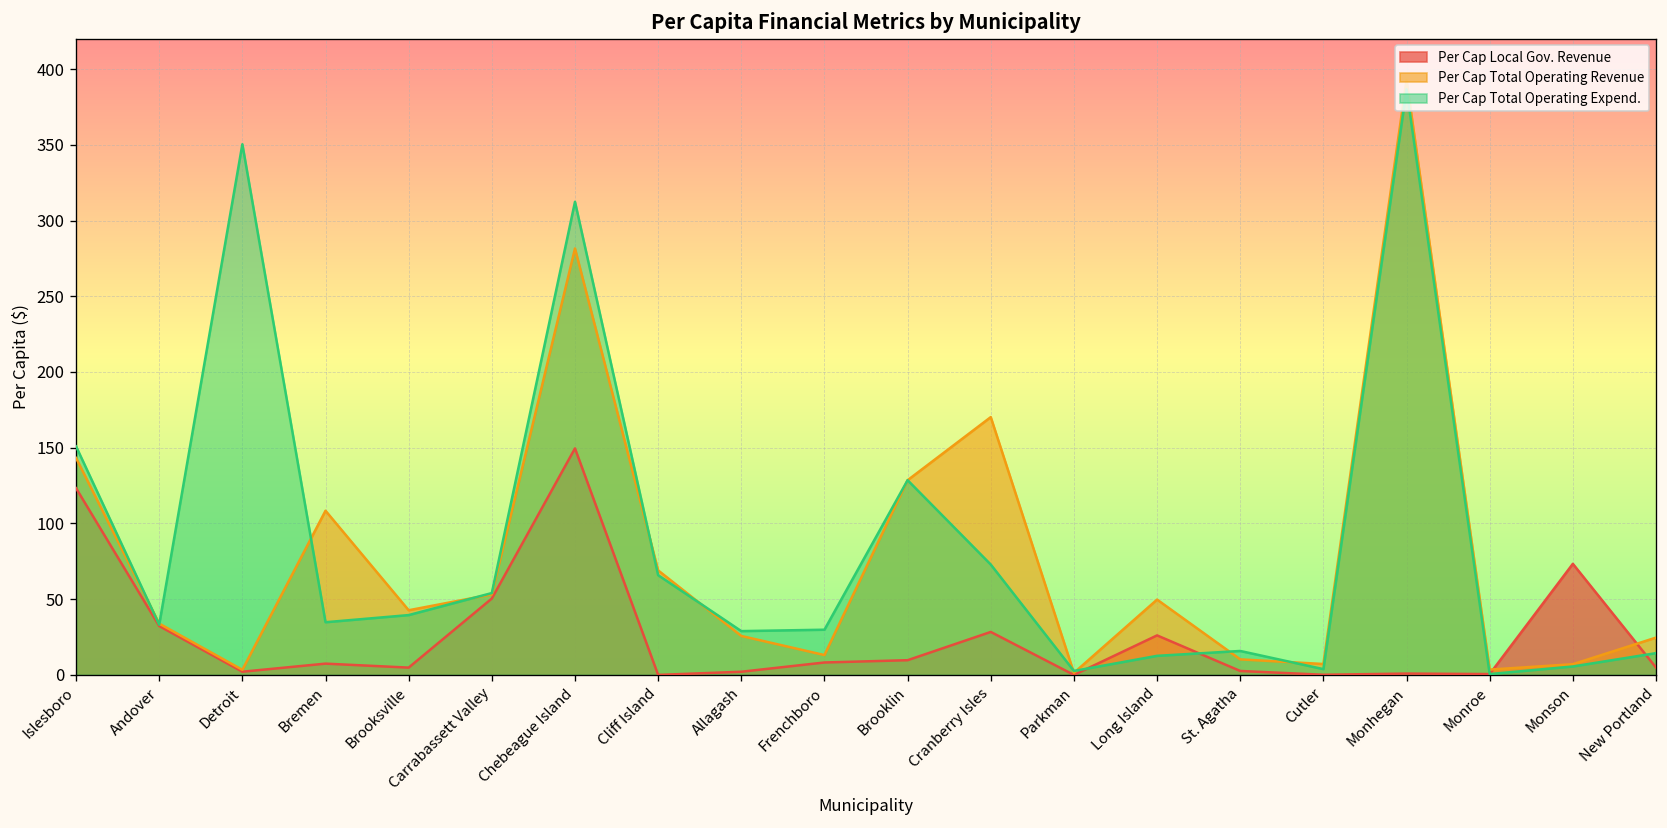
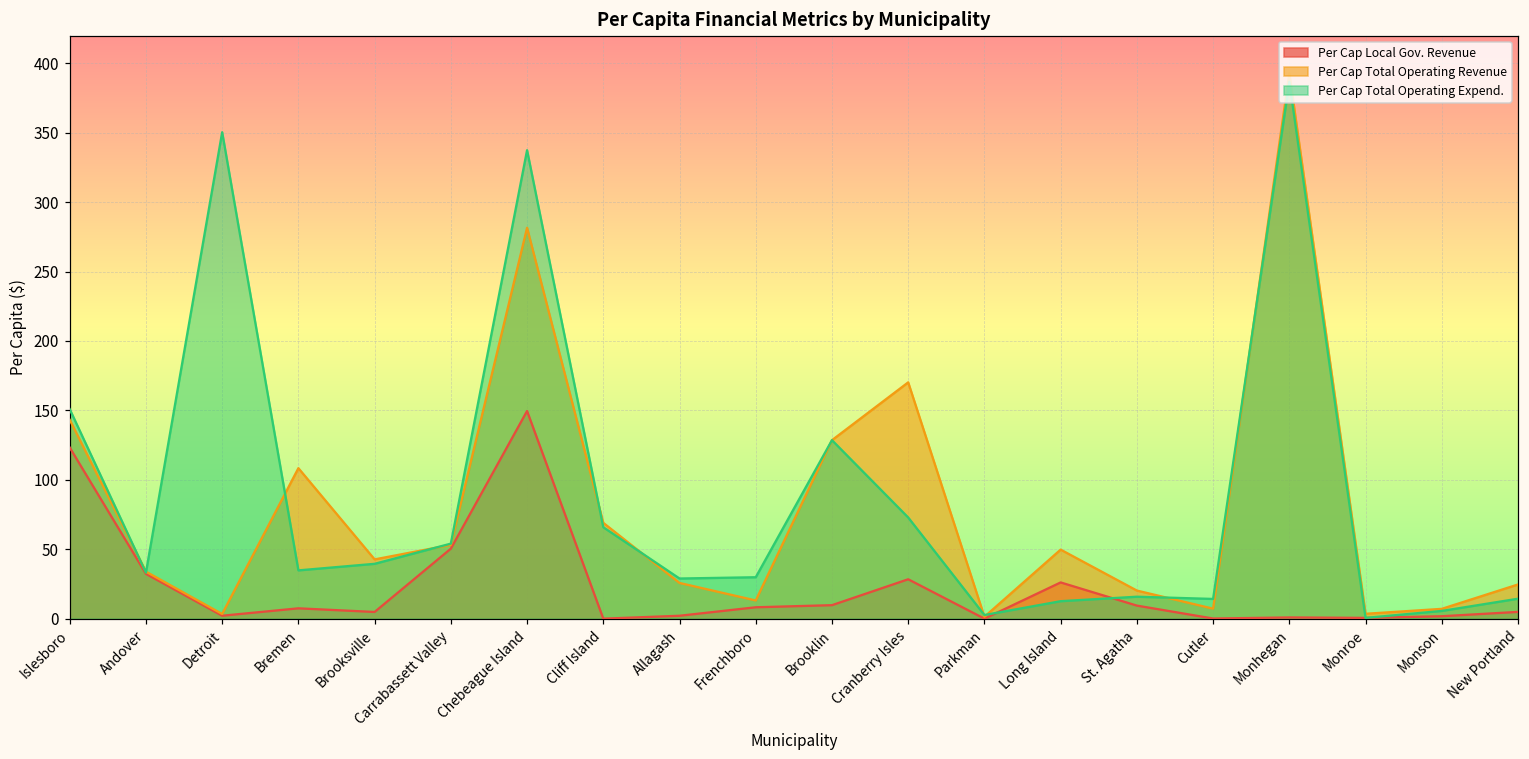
Per Cap Total Operating Expend., Chebeague Island: 312 -> 337
Per Cap Local Gov. Revenue, St. Agatha: 3 -> 9
Per Cap Total Operating Revenue, St. Agatha: 10 -> 20
Per Cap Total Operating Expend., Cutler: 4 -> 14
Per Cap Local Gov. Revenue, Monson: 73 -> 2
